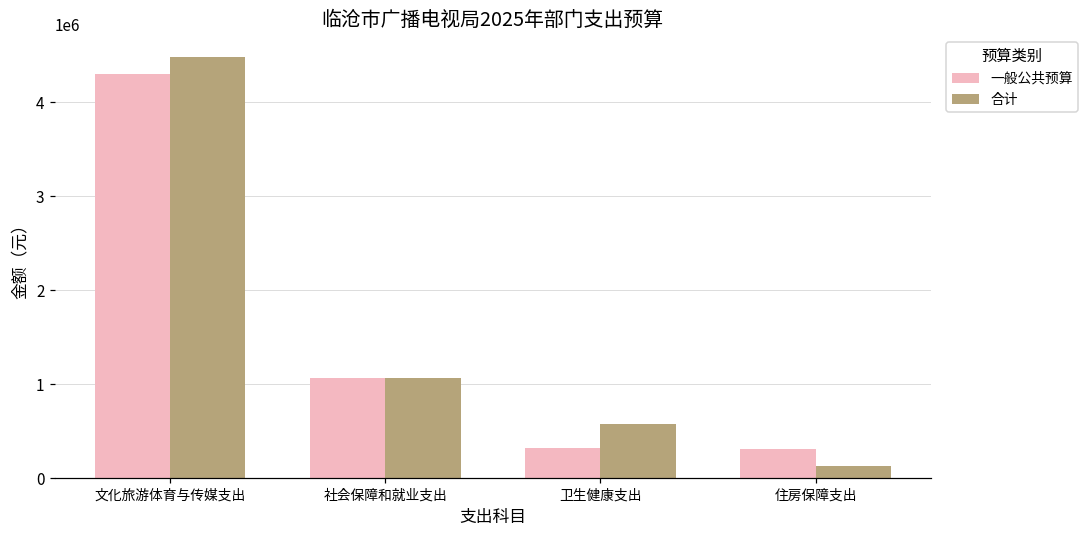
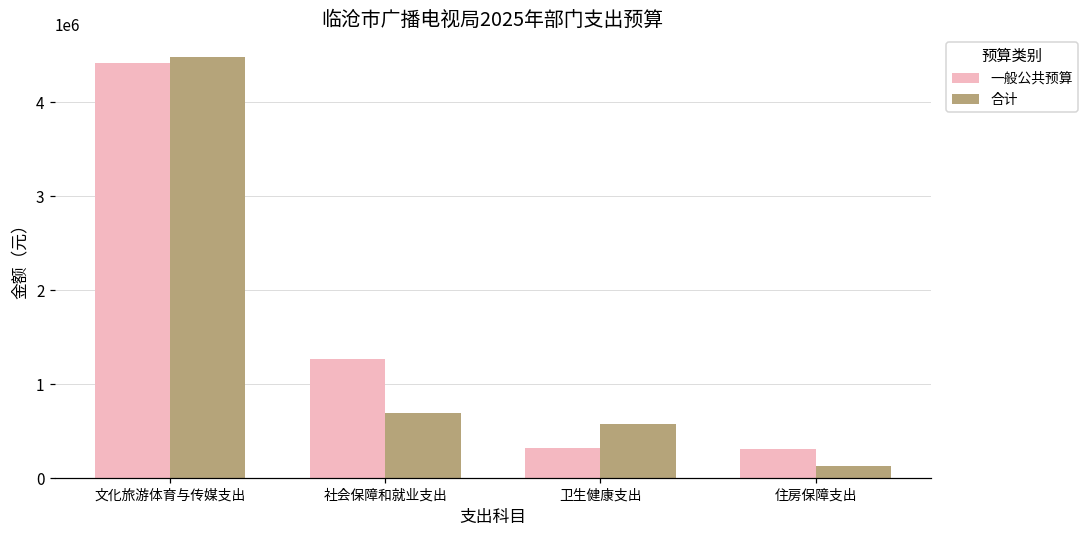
一般公共预算, 文化旅游体育与传媒支出: 4300000 -> 4400000
一般公共预算, 社会保障和就业支出: 1100000 -> 1300000
合计, 社会保障和就业支出: 1100000 -> 700000
